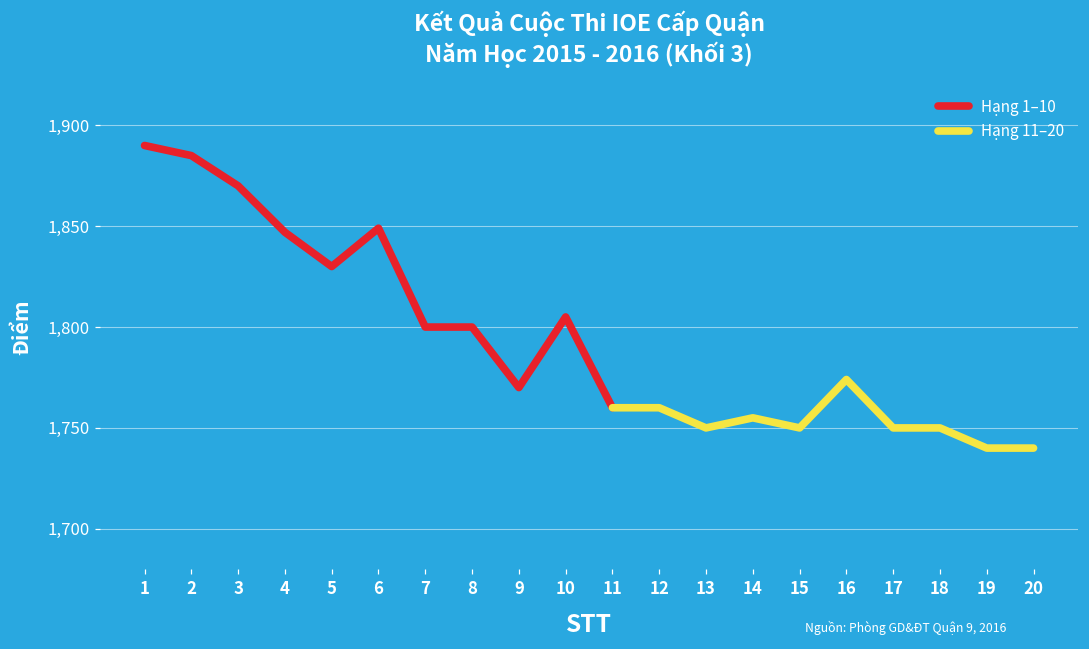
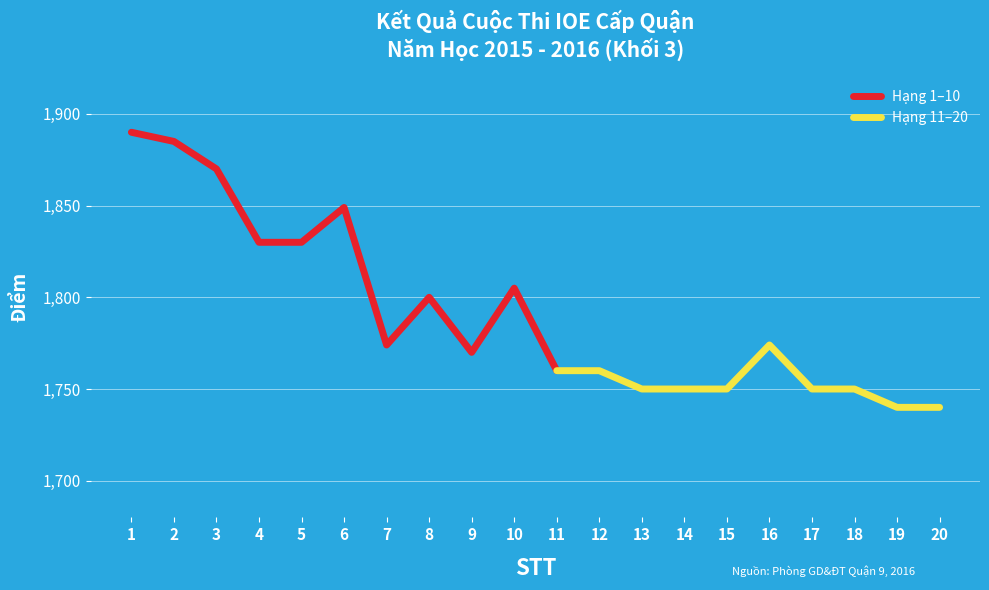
Hạng 1–10, 4: 1,847 -> 1,830
Hạng 1–10, 7: 1,800 -> 1,774
Hạng 11–20, 14: 1,755 -> 1,750
